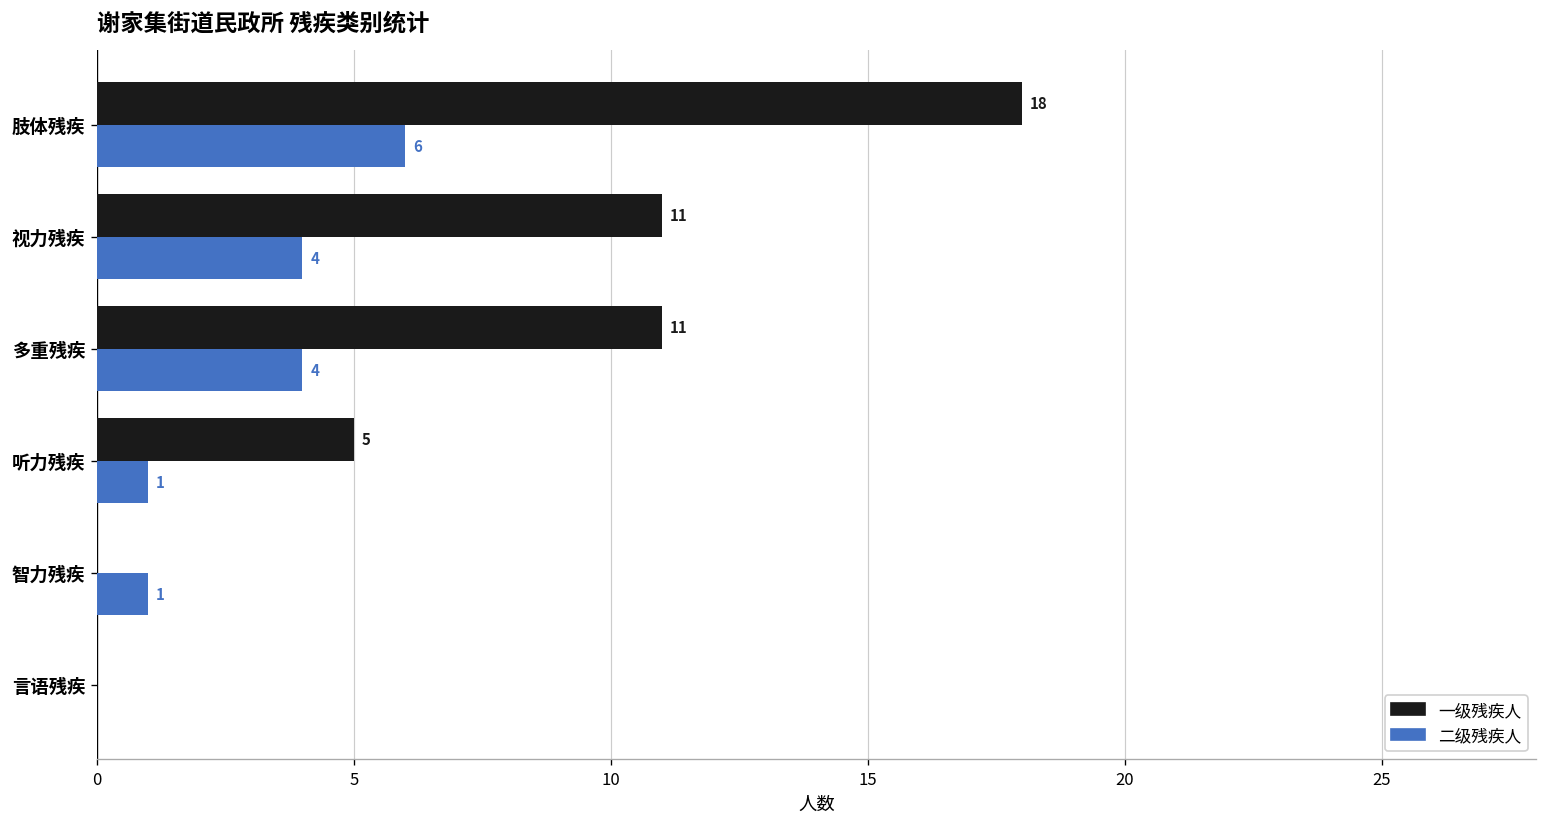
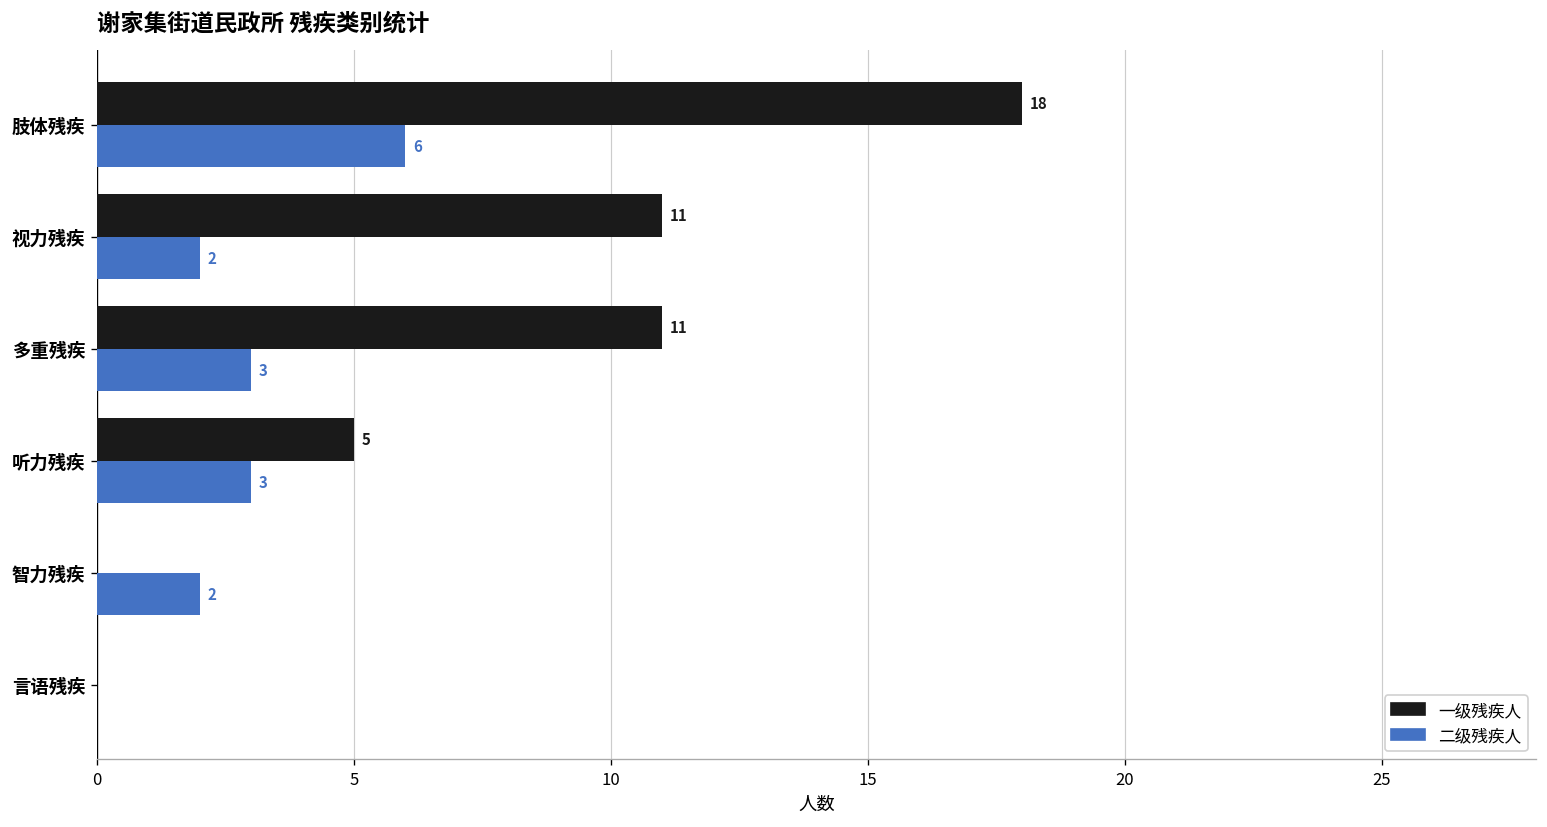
二级残疾人, 视力残疾: 4 -> 2
二级残疾人, 多重残疾: 4 -> 3
二级残疾人, 听力残疾: 1 -> 3
二级残疾人, 智力残疾: 1 -> 2
